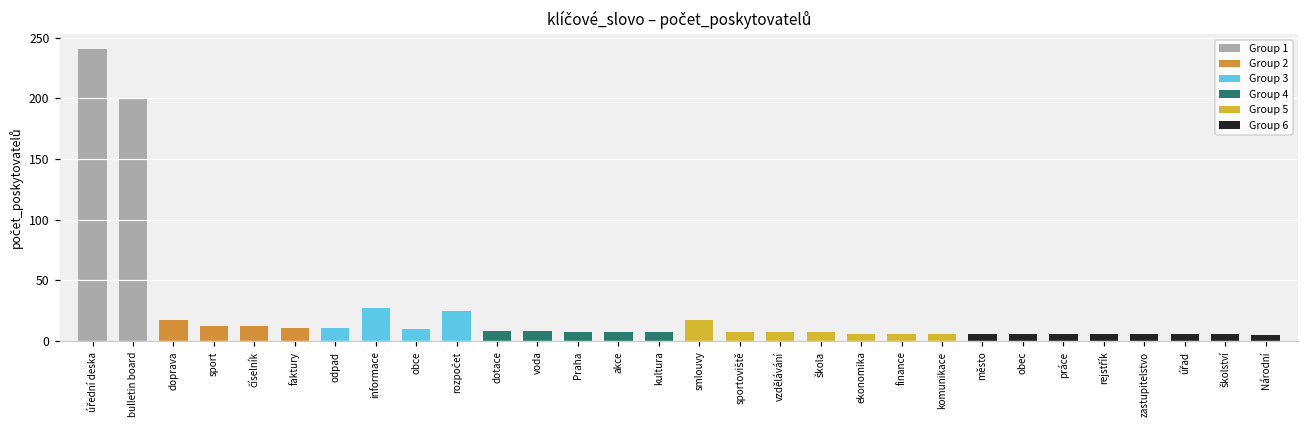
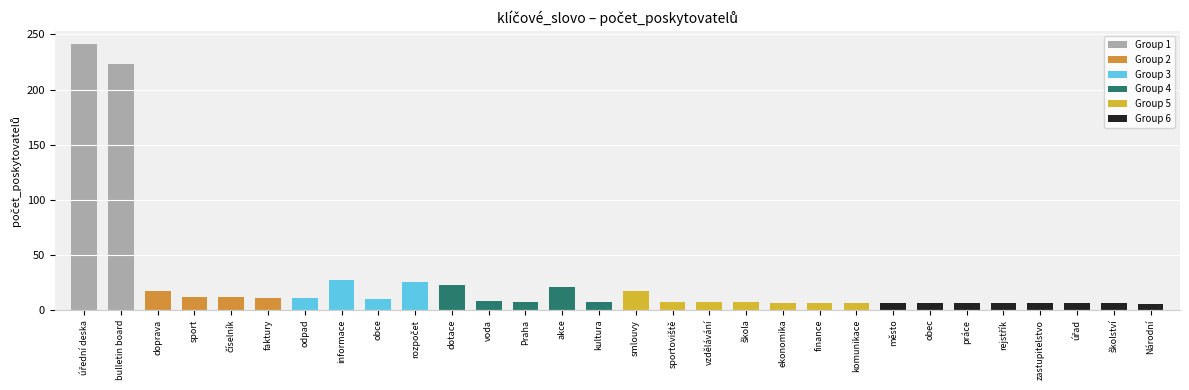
Group 1, bulletin board: 200 -> 223
Group 4, dotace: 8 -> 23
Group 4, akce: 7 -> 21
